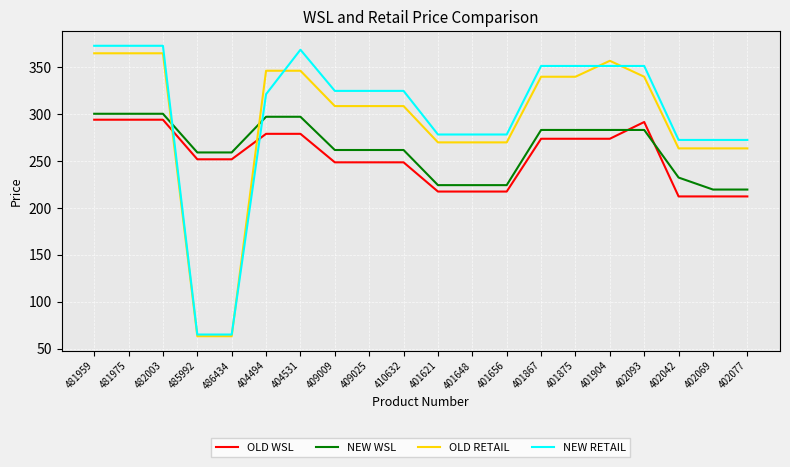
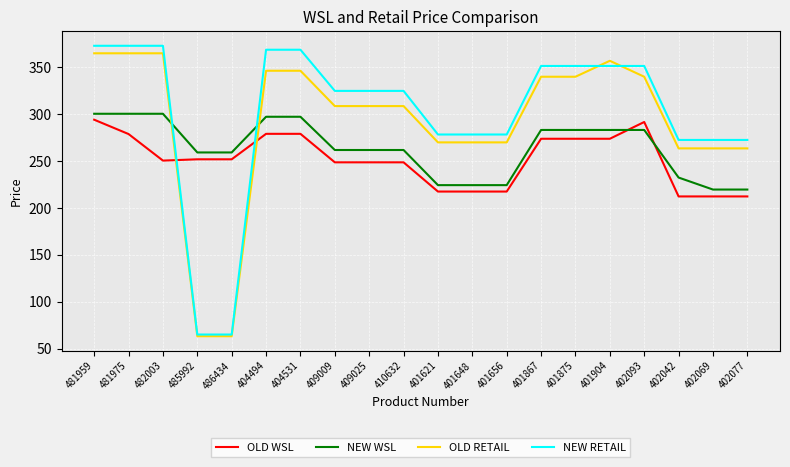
OLD WSL, 481975: 290 -> 280
OLD WSL, 482003: 290 -> 250
NEW RETAIL, 404494: 320 -> 370
